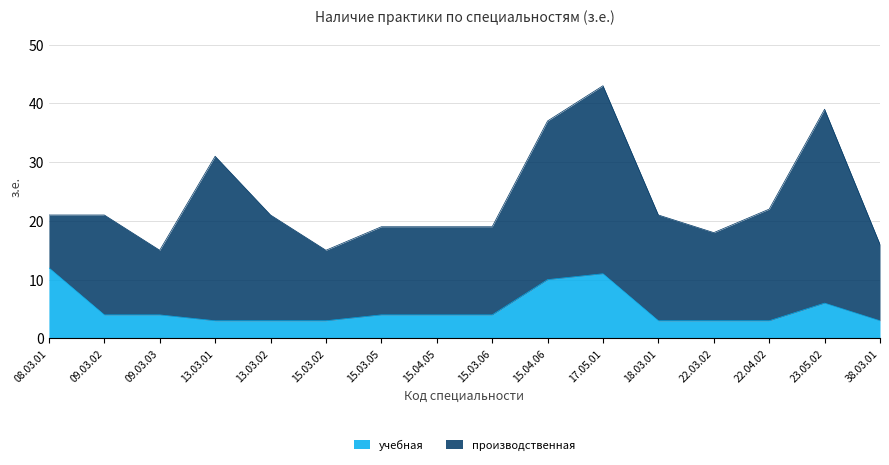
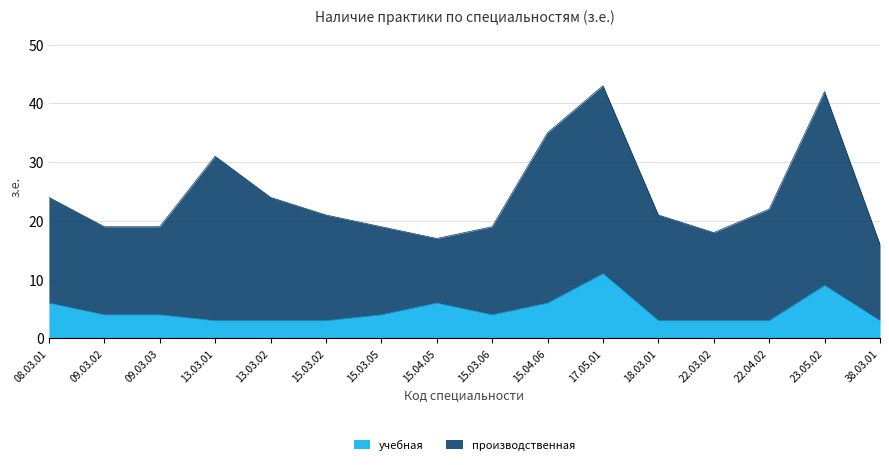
учебная, 08.03.01: 12 -> 6
производственная, 08.03.01: 9 -> 18
производственная, 09.03.02: 17 -> 15
производственная, 09.03.03: 11 -> 15
производственная, 13.03.02: 18 -> 21
производственная, 15.03.02: 12 -> 18
учебная, 15.04.05: 4 -> 6
производственная, 15.04.05: 15 -> 11
учебная, 15.04.06: 10 -> 6
производственная, 15.04.06: 27 -> 29
учебная, 23.05.02: 6 -> 9
